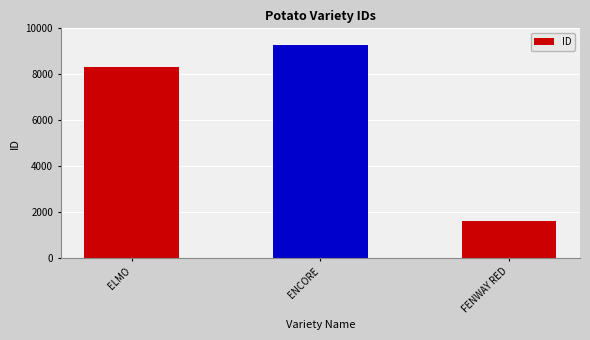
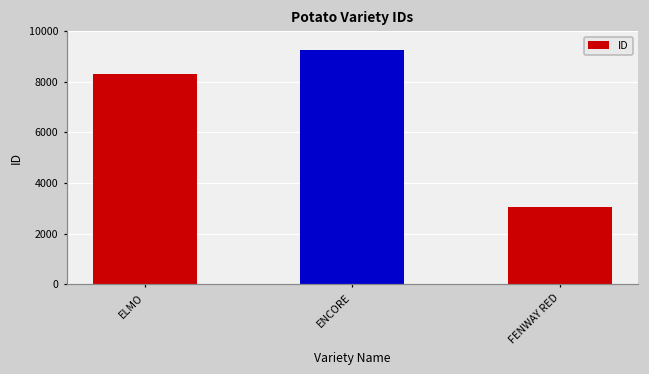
FENWAY RED: 1600 -> 3000
